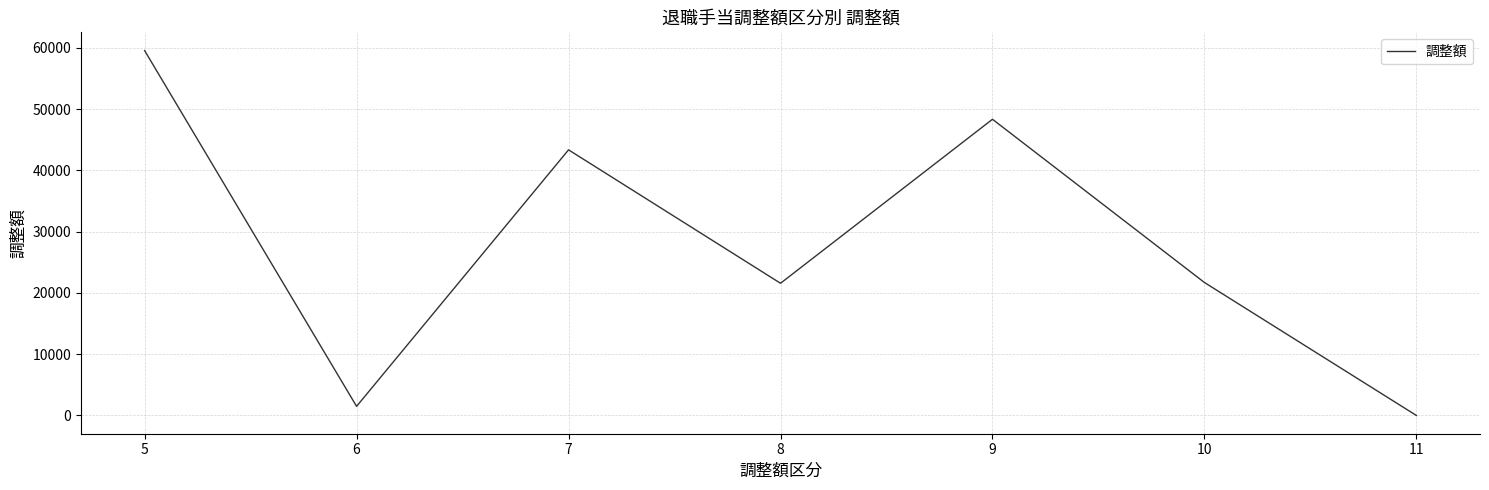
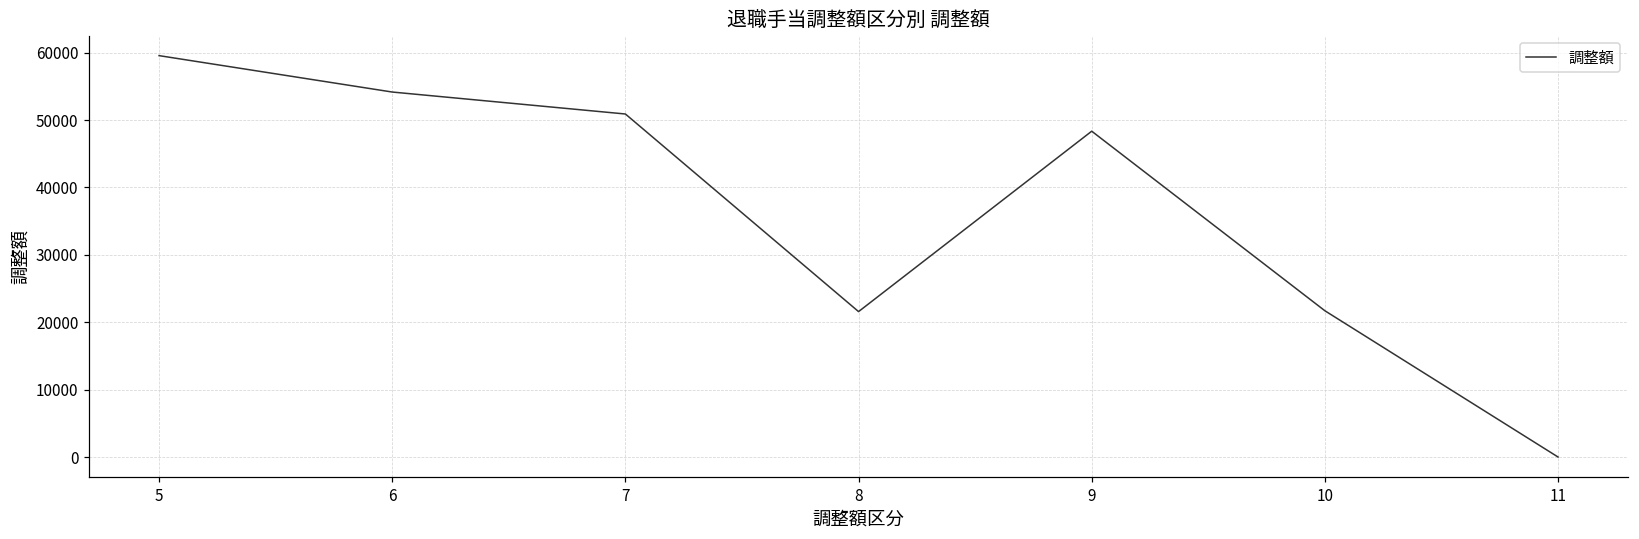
6: 1000 -> 54000
7: 43000 -> 51000
